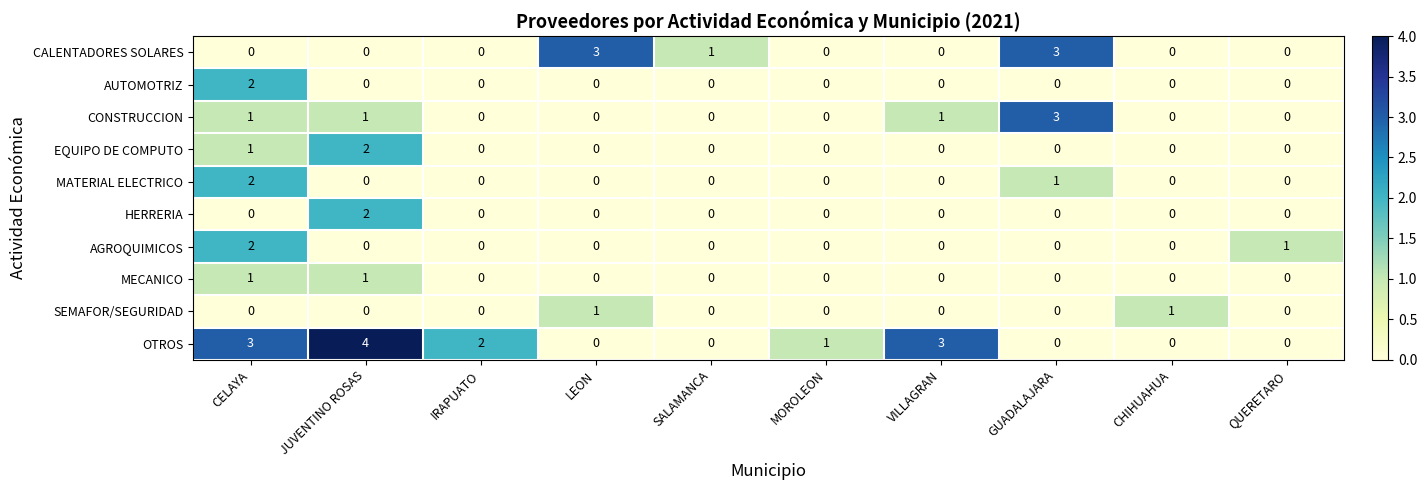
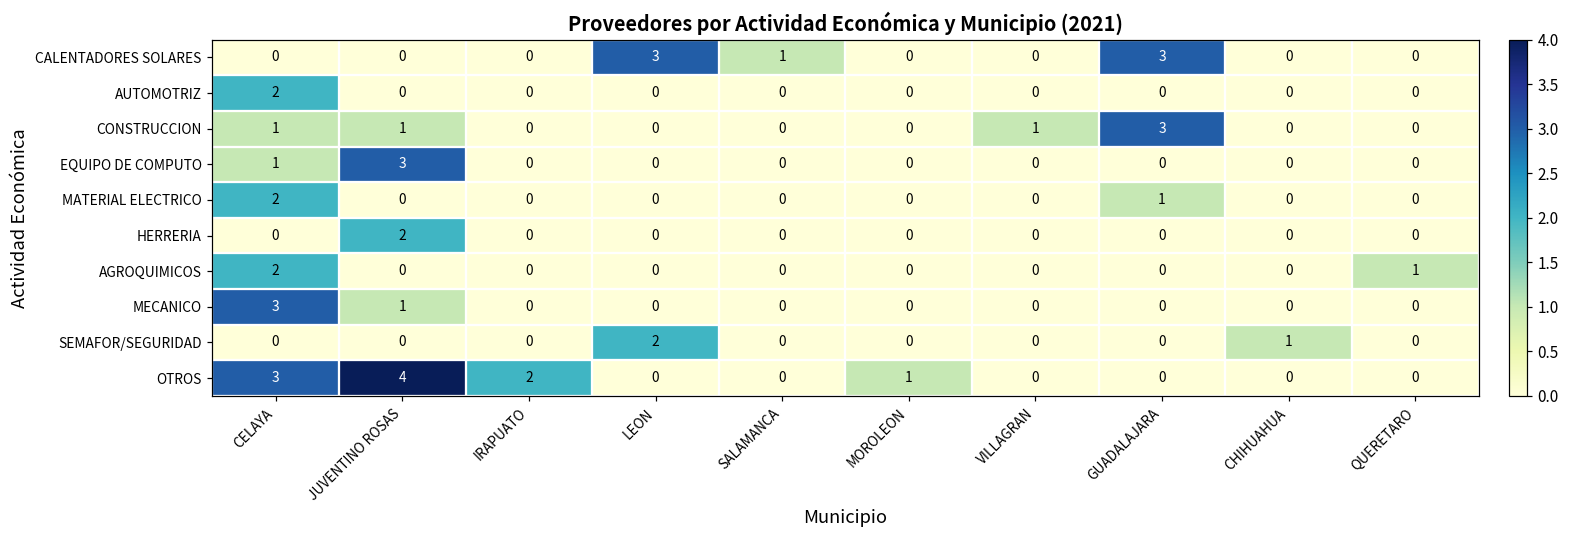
EQUIPO DE COMPUTO, JUVENTINO ROSAS: 2 -> 3
MECANICO, CELAYA: 1 -> 3
SEMAFOR/SEGURIDAD, LEON: 1 -> 2
OTROS, VILLAGRAN: 3 -> 0
